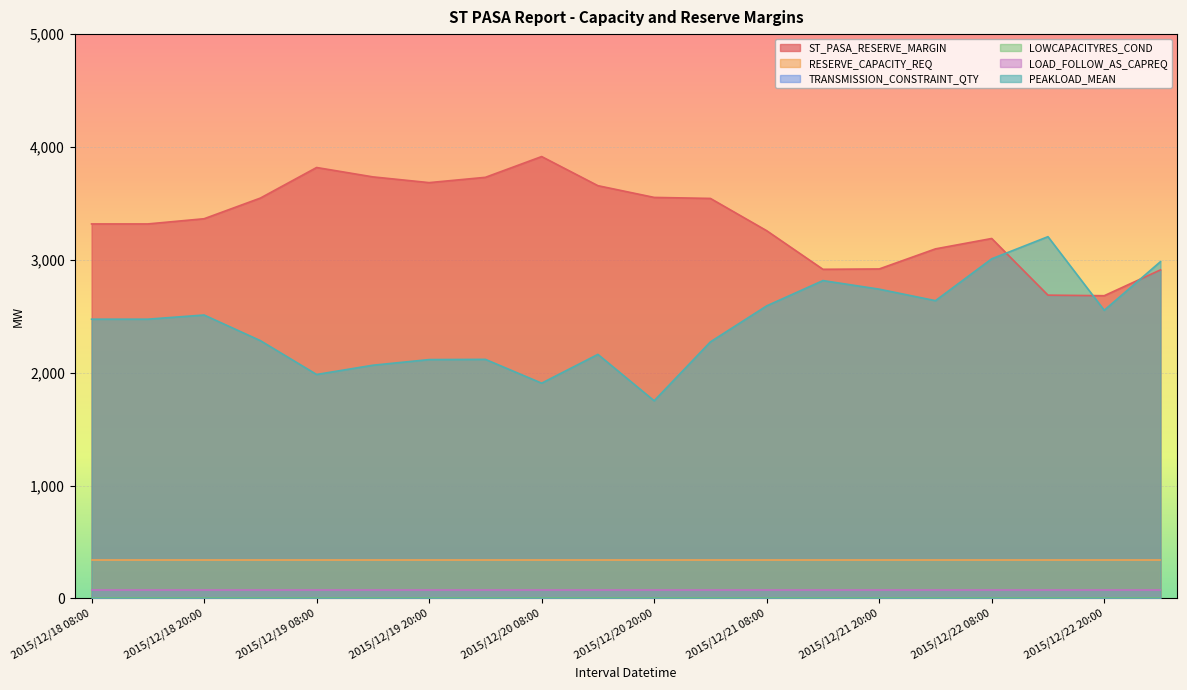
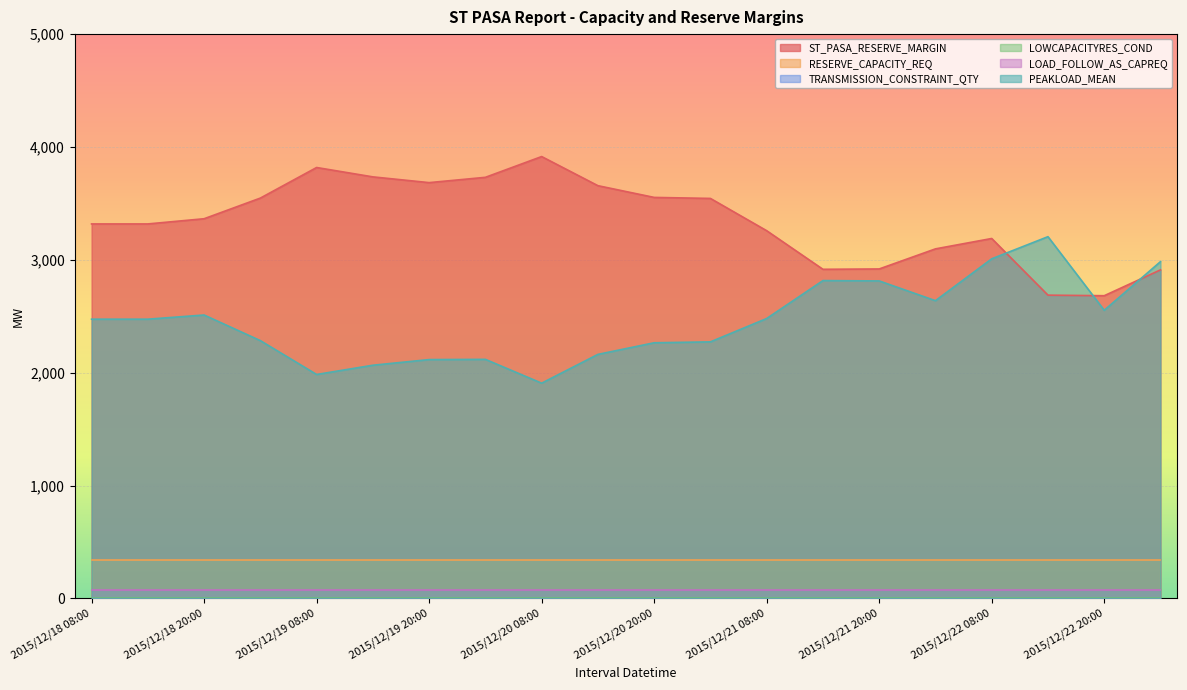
PEAKLOAD_MEAN, 2015/12/20 20:00: 1,750 -> 2,270
PEAKLOAD_MEAN, 2015/12/21 08:00: 2,590 -> 2,480
PEAKLOAD_MEAN, 2015/12/21 20:00: 2,740 -> 2,810
